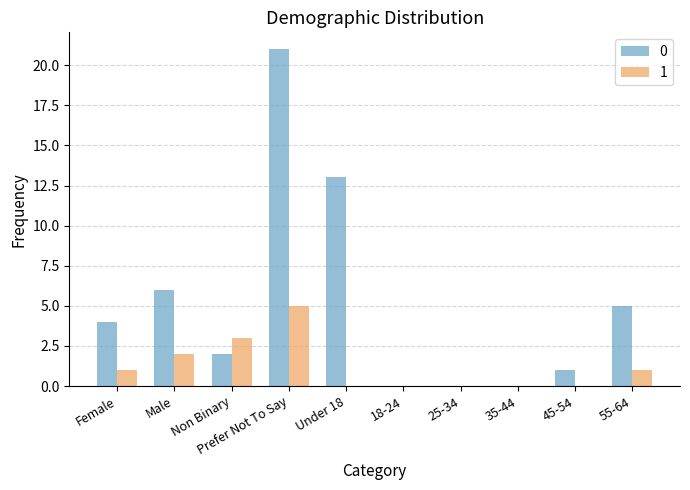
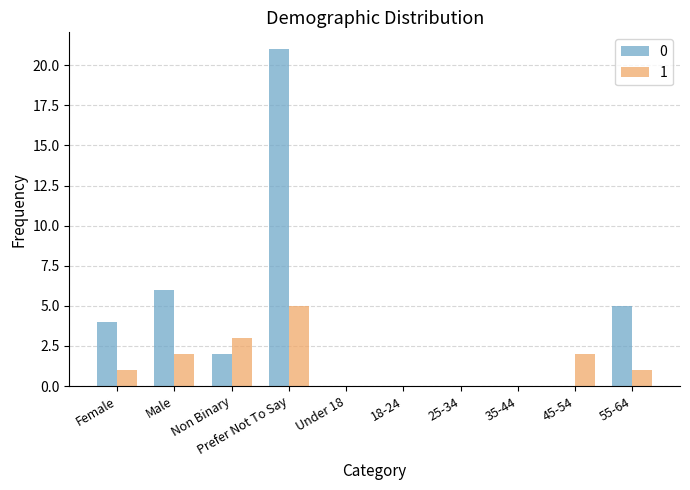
0, Under 18: 13 -> 0
0, 45-54: 1 -> 0
1, 45-54: 0 -> 2
